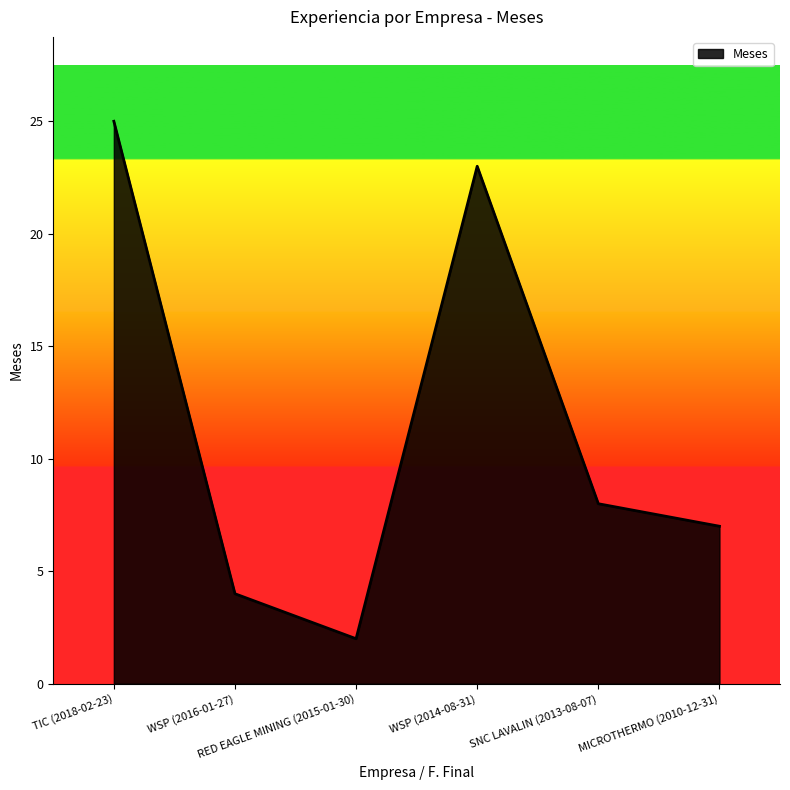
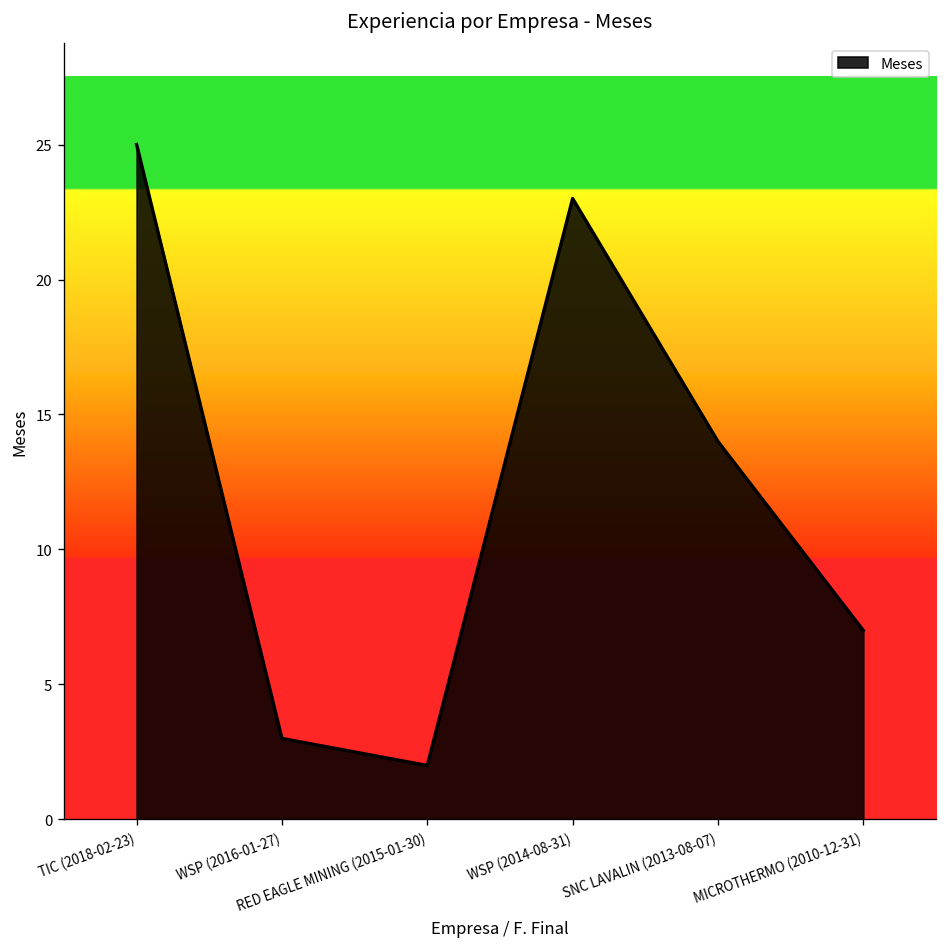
WSP (2016-01-27): 4 -> 3
SNC LAVALIN (2013-08-07): 8 -> 14
